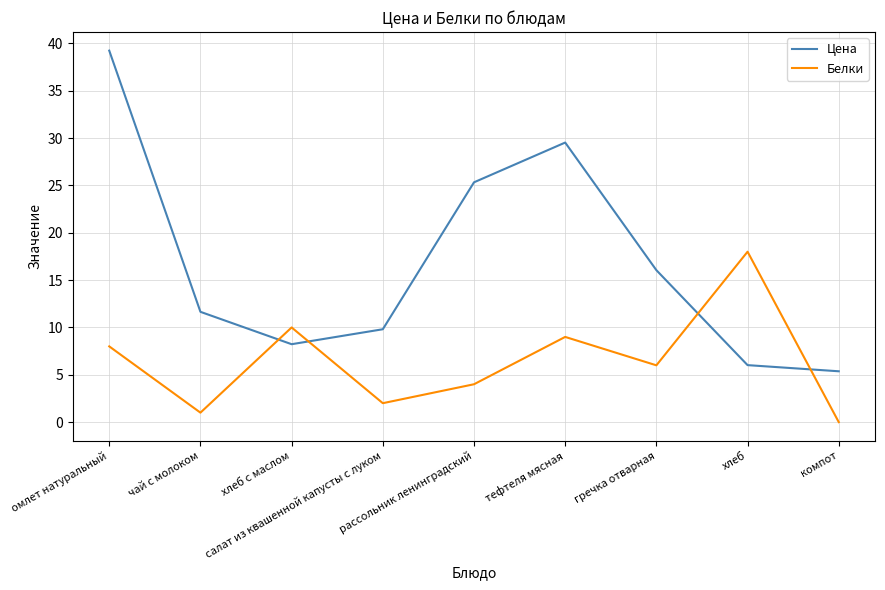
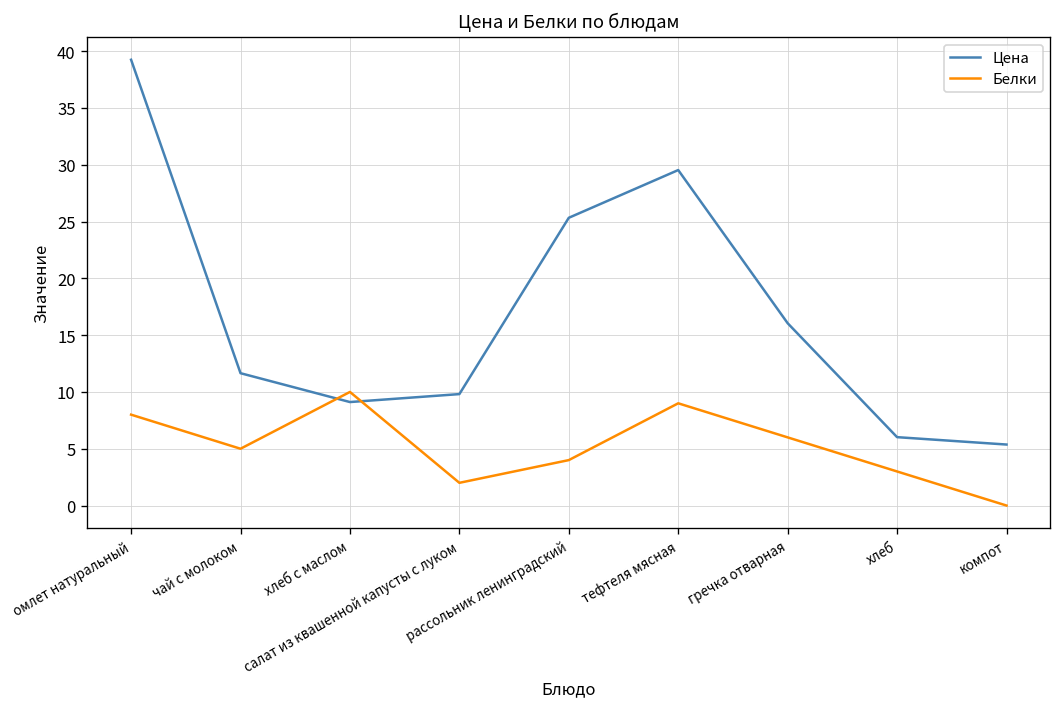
Белки, чай с молоком: 1 -> 5
Цена, хлеб с маслом: 8 -> 9
Белки, хлеб: 18 -> 3
